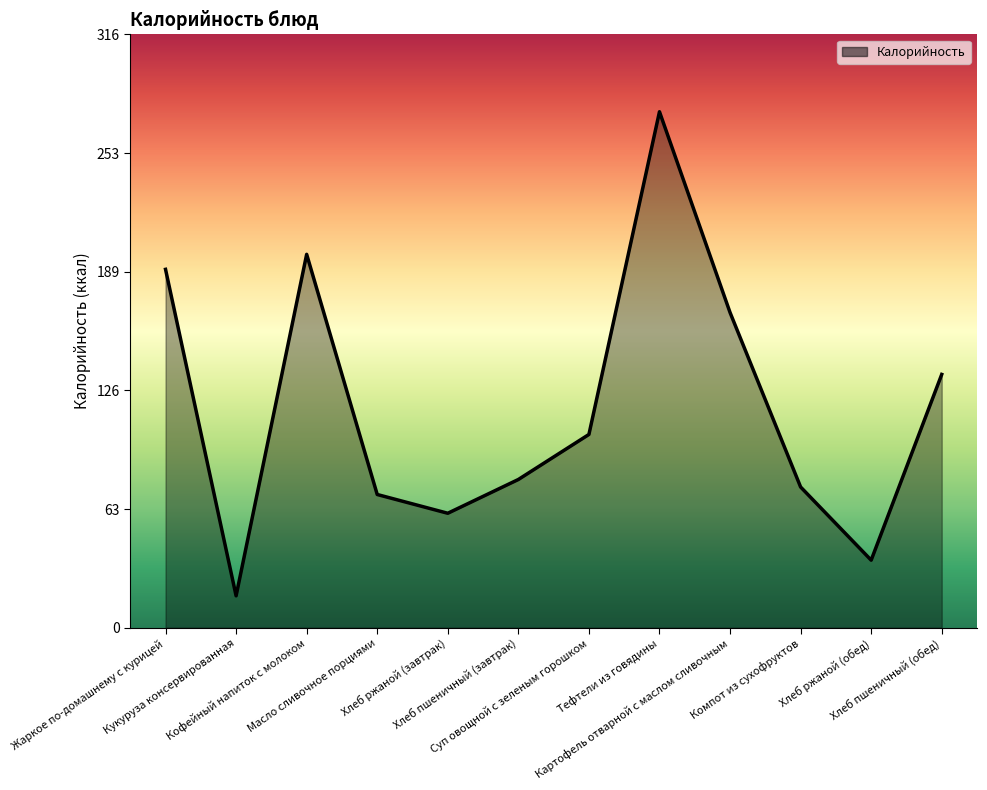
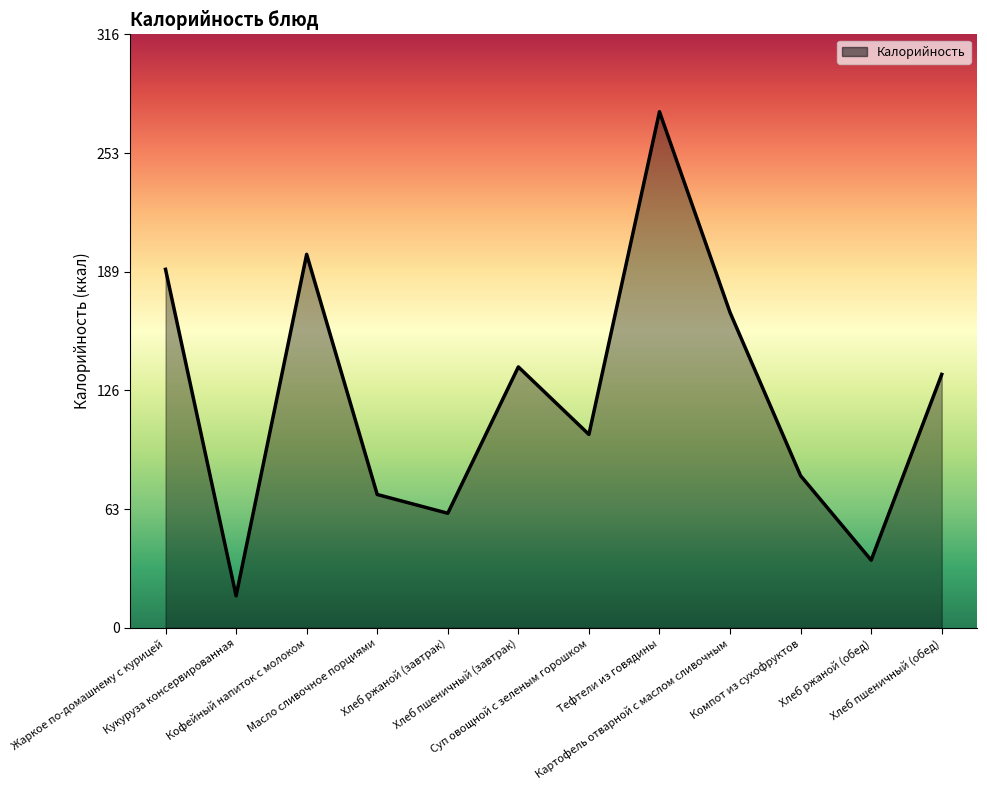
Хлеб пшеничный (завтрак): 79 -> 139
Компот из сухофруктов: 75 -> 81
